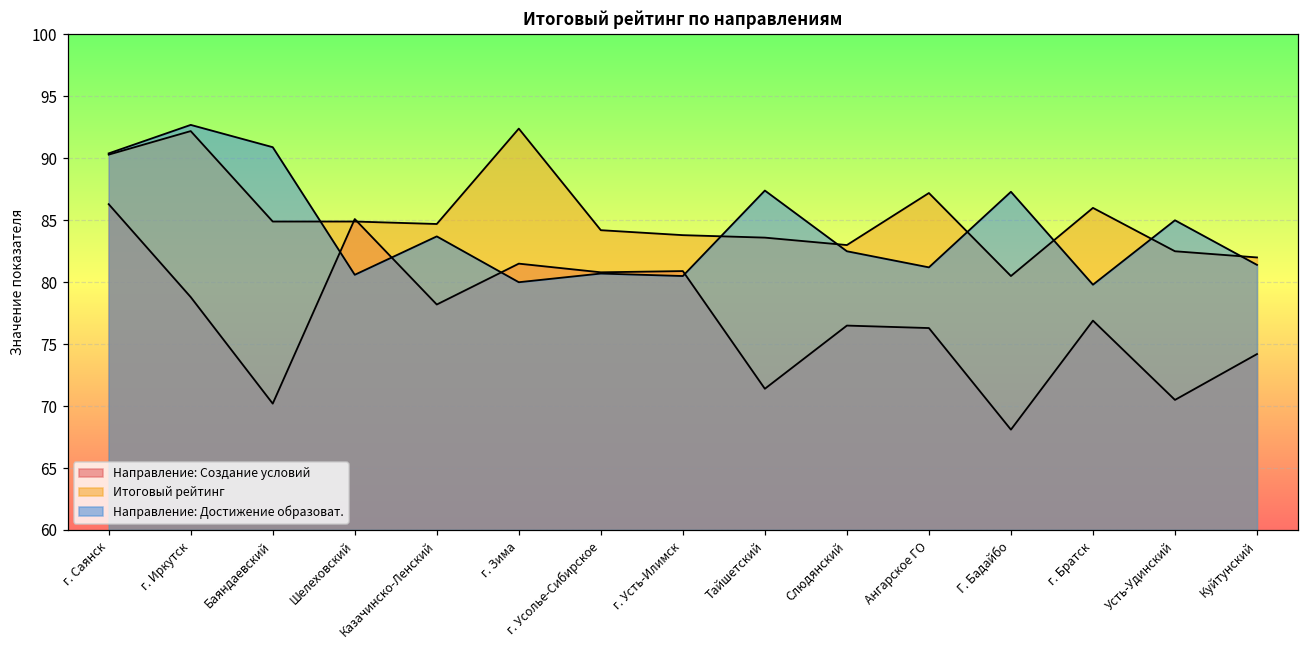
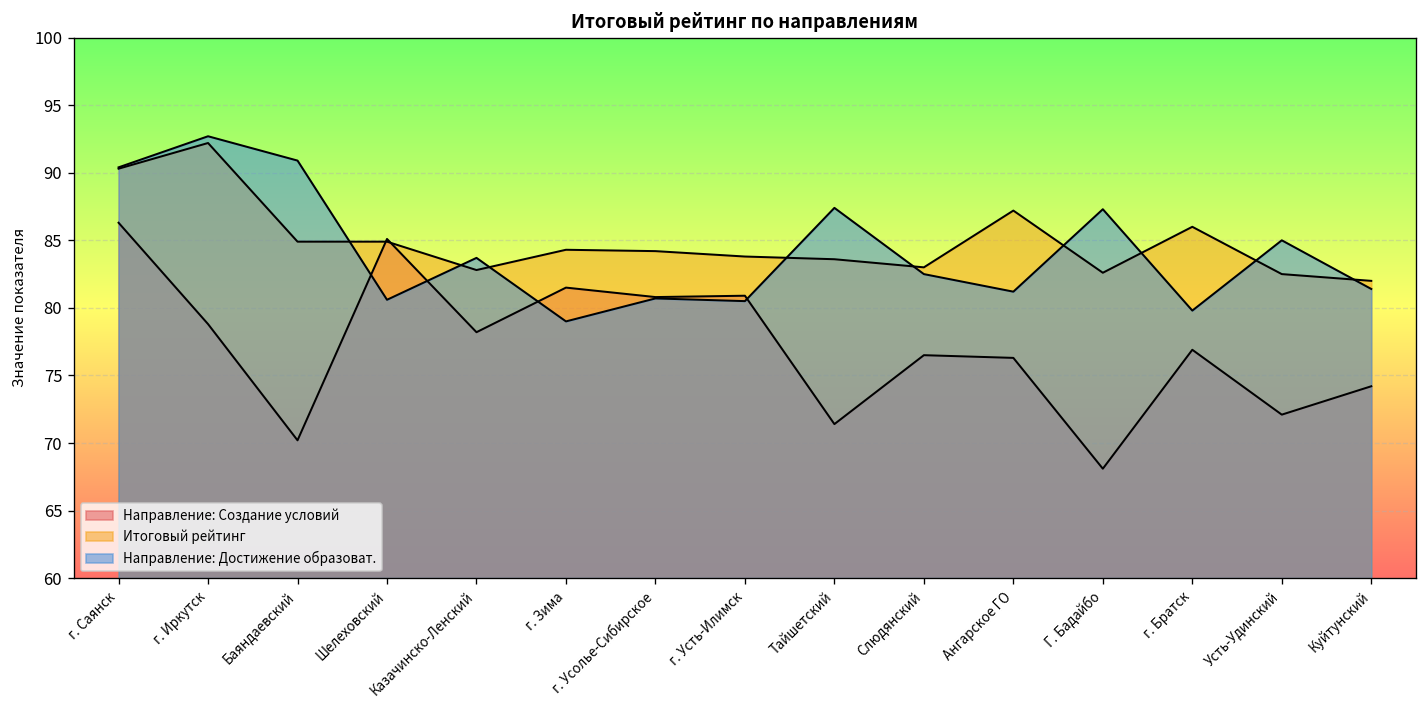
Итоговый рейтинг, Казачинско-Ленский: 84.7 -> 82.8
Итоговый рейтинг, г. Зима: 92.4 -> 84.3
Направление: Достижение образоват., г. Зима: 80 -> 79
Итоговый рейтинг, Г. Бадайбо: 80.5 -> 82.6
Направление: Создание условий, Усть-Удинский: 70.5 -> 72.1
